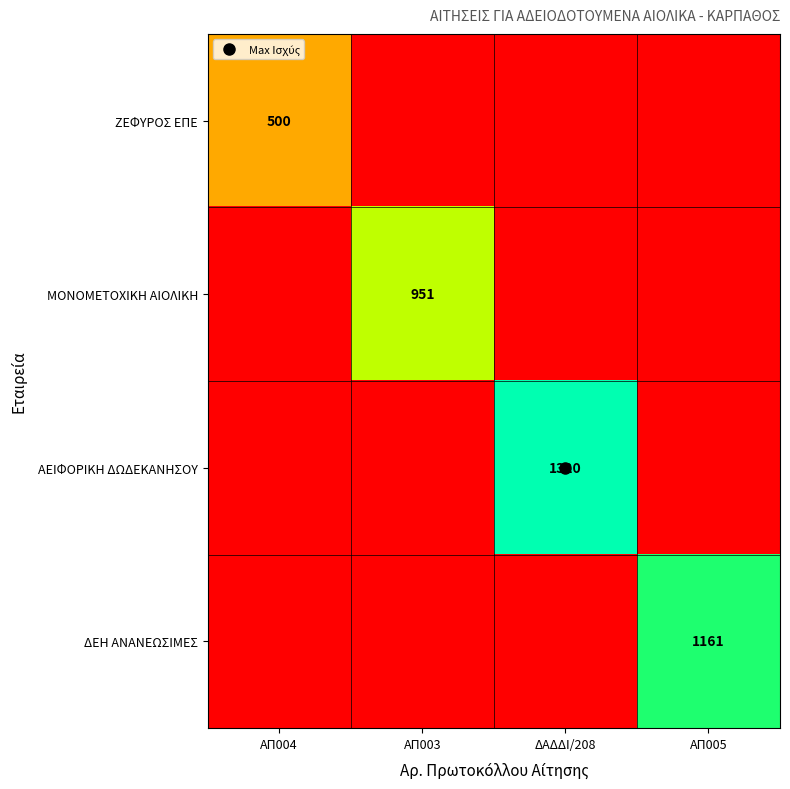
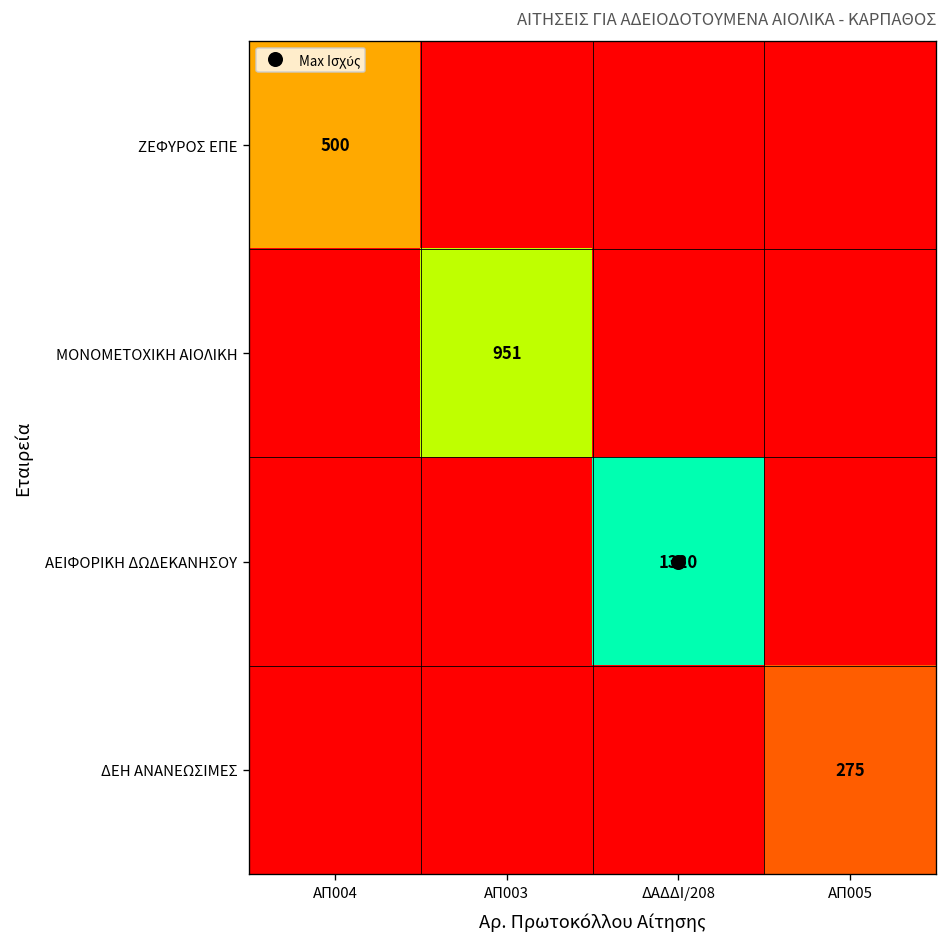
ΔΕΗ ΑΝΑΝΕΩΣΙΜΕΣ, ΑΠ005: 1161 -> 275
